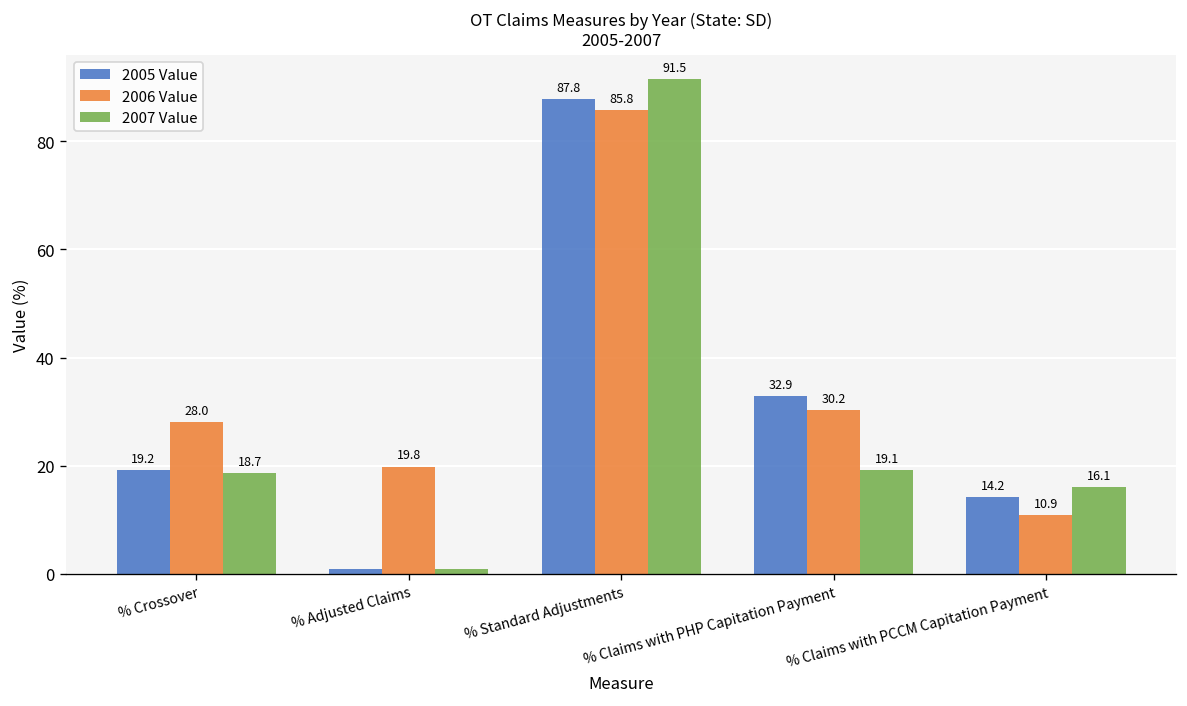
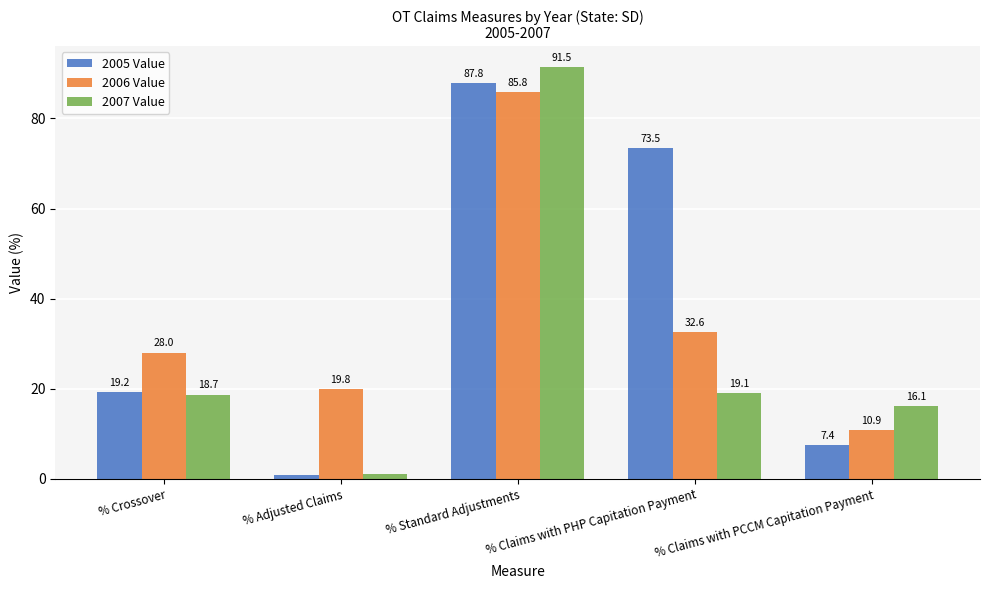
2005 Value, % Claims with PHP Capitation Payment: 32.9 -> 73.5
2006 Value, % Claims with PHP Capitation Payment: 30.2 -> 32.6
2005 Value, % Claims with PCCM Capitation Payment: 14.2 -> 7.4
